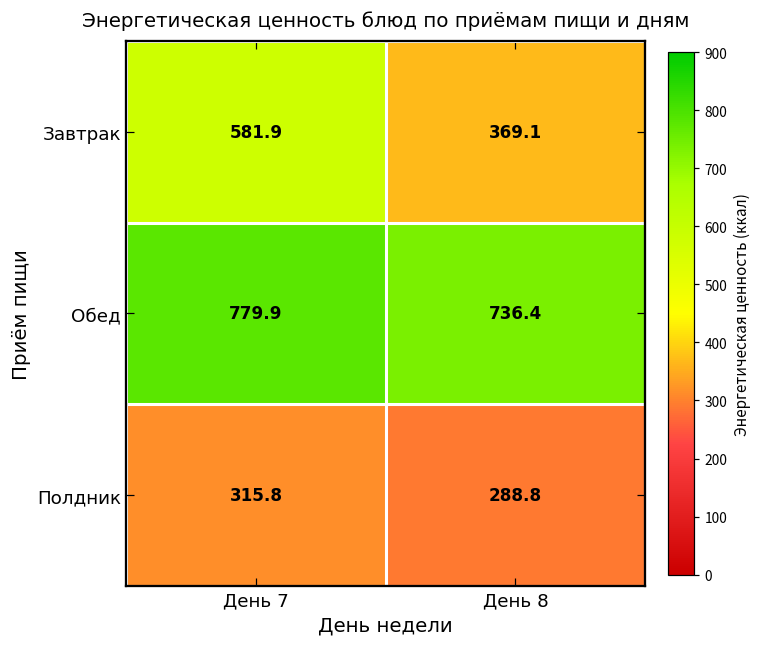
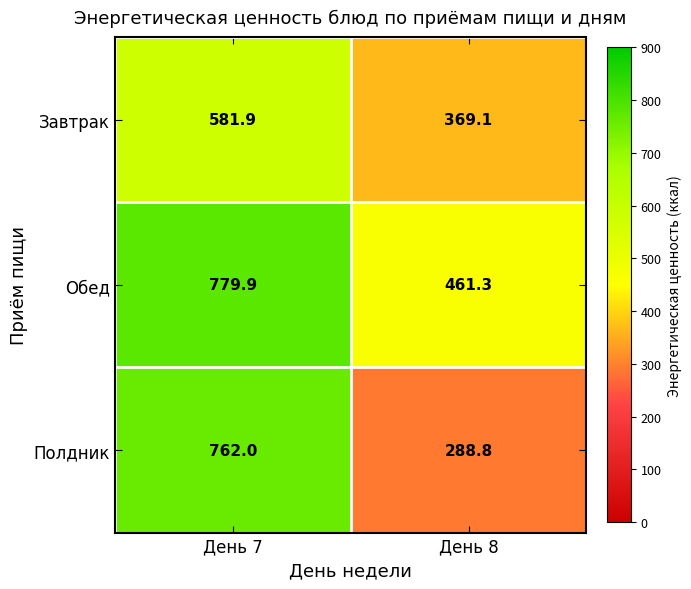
Обед, День 8: 736.4 -> 461.3
Полдник, День 7: 315.8 -> 762.0
